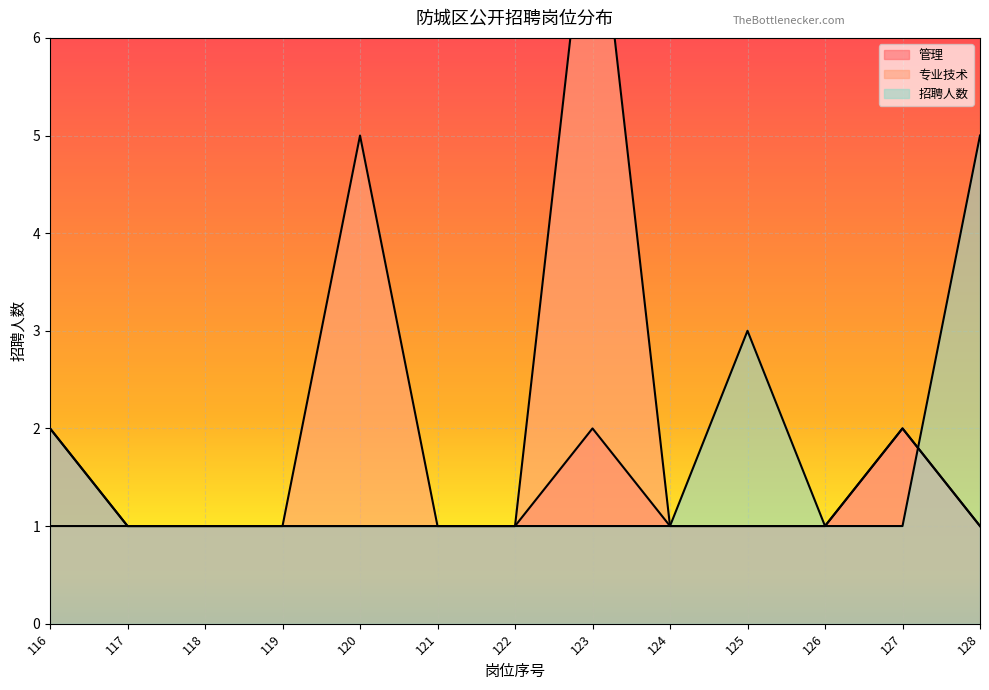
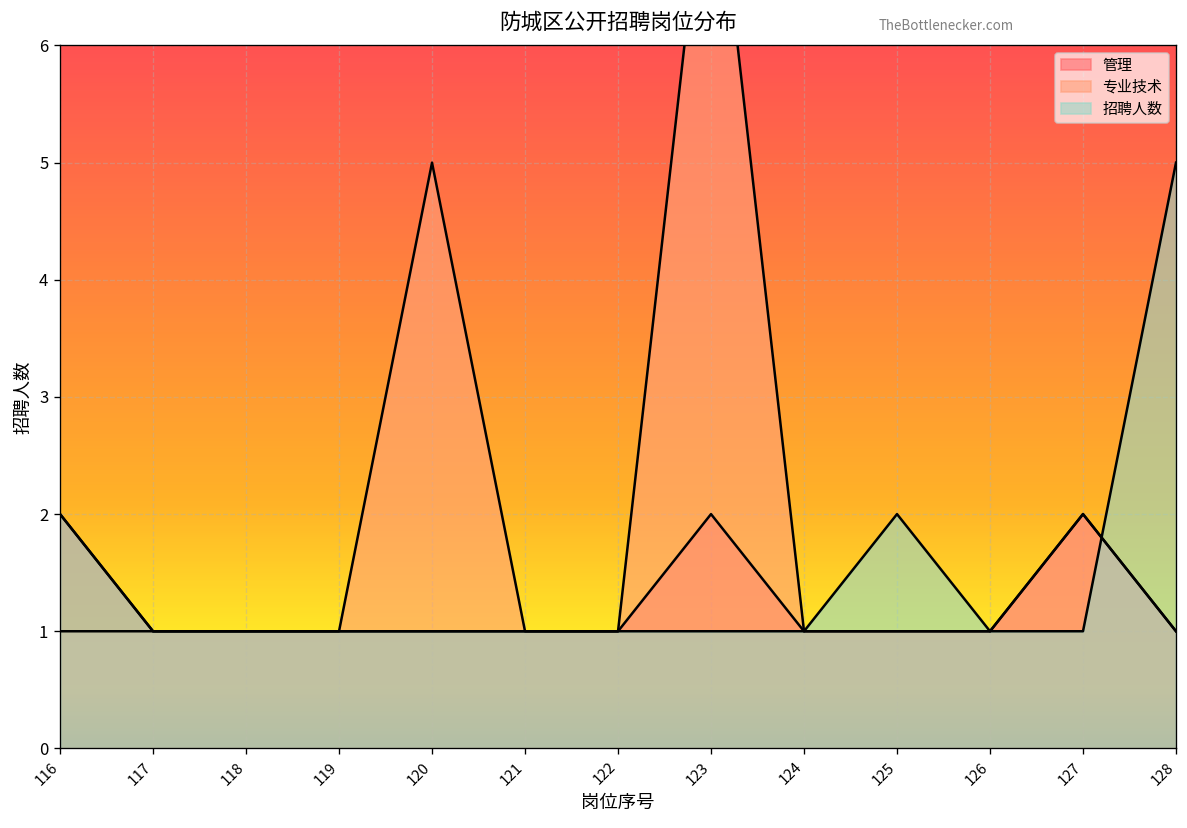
招聘人数, 125: 3 -> 2
